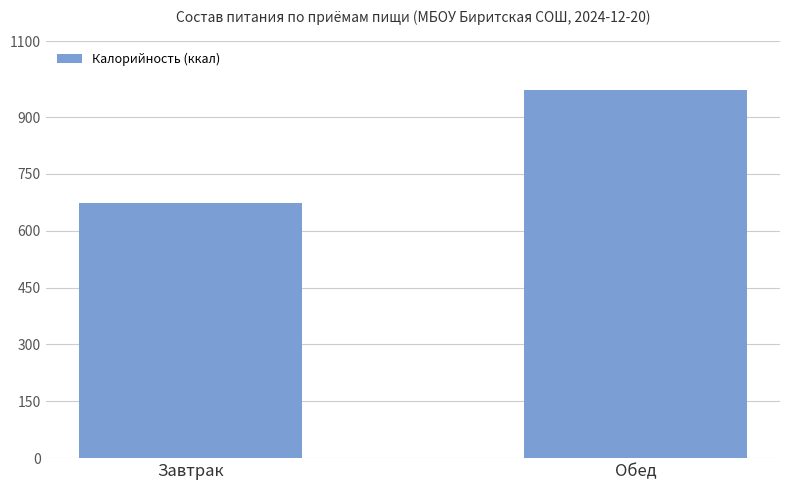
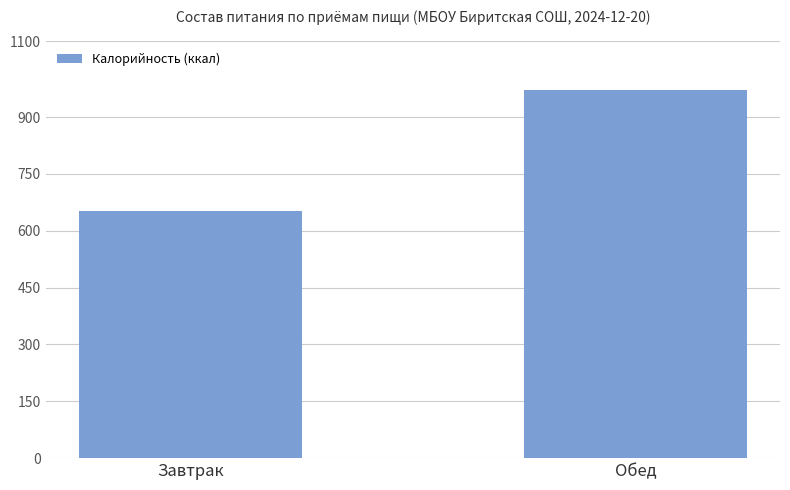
Завтрак: 670 -> 650
